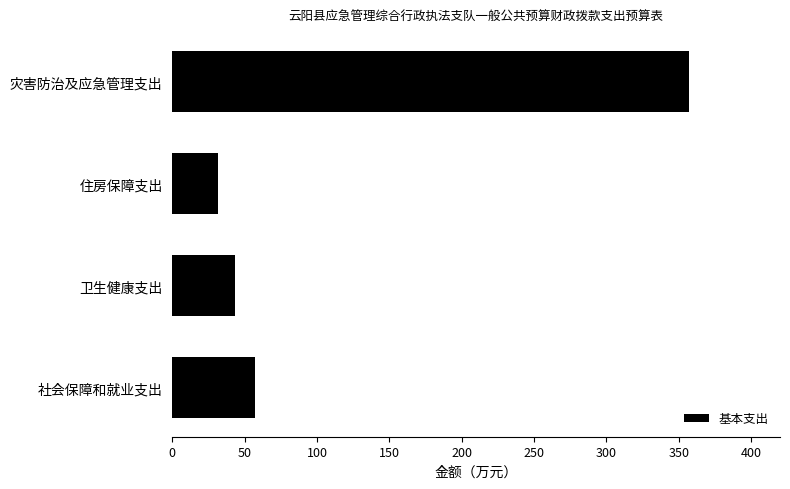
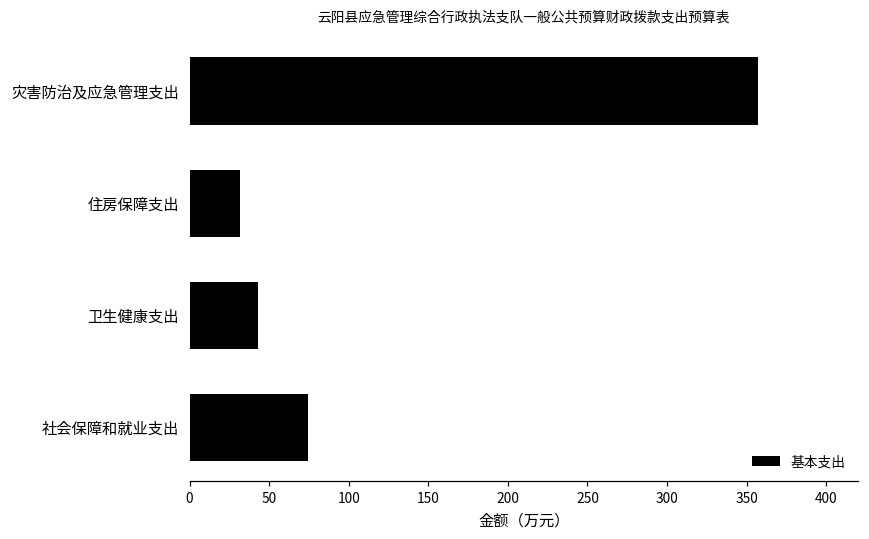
社会保障和就业支出: 57 -> 74
